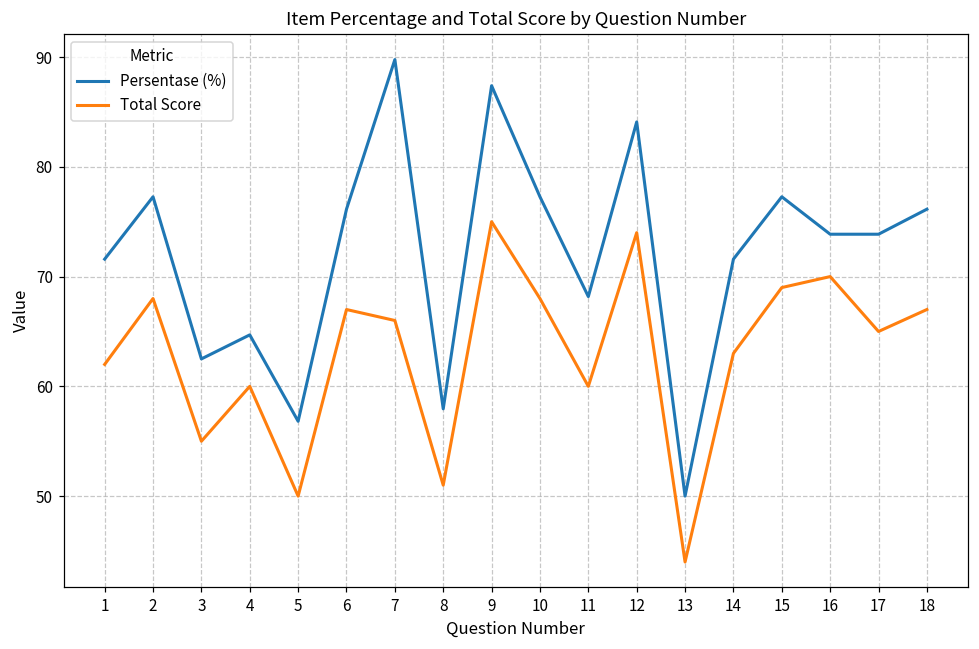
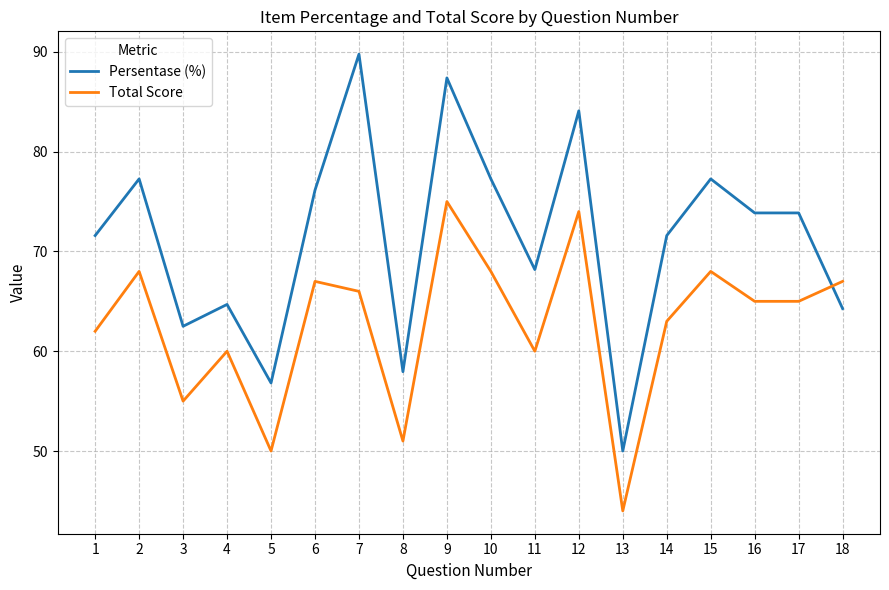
Total Score, 15: 69 -> 68
Total Score, 16: 70 -> 65
Persentase (%), 18: 76 -> 64
